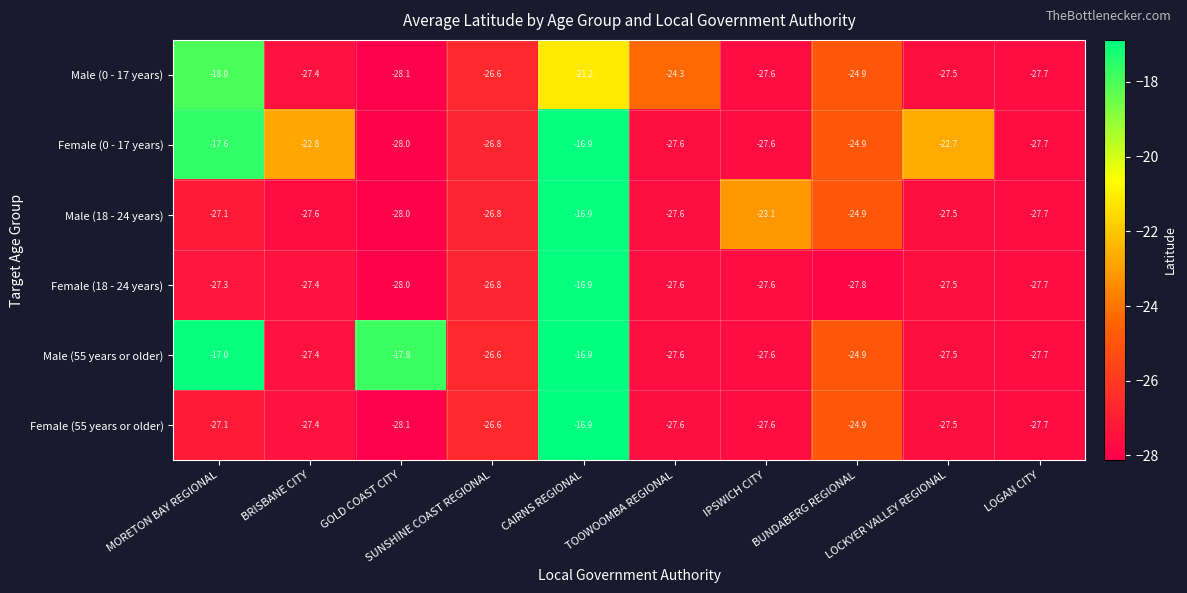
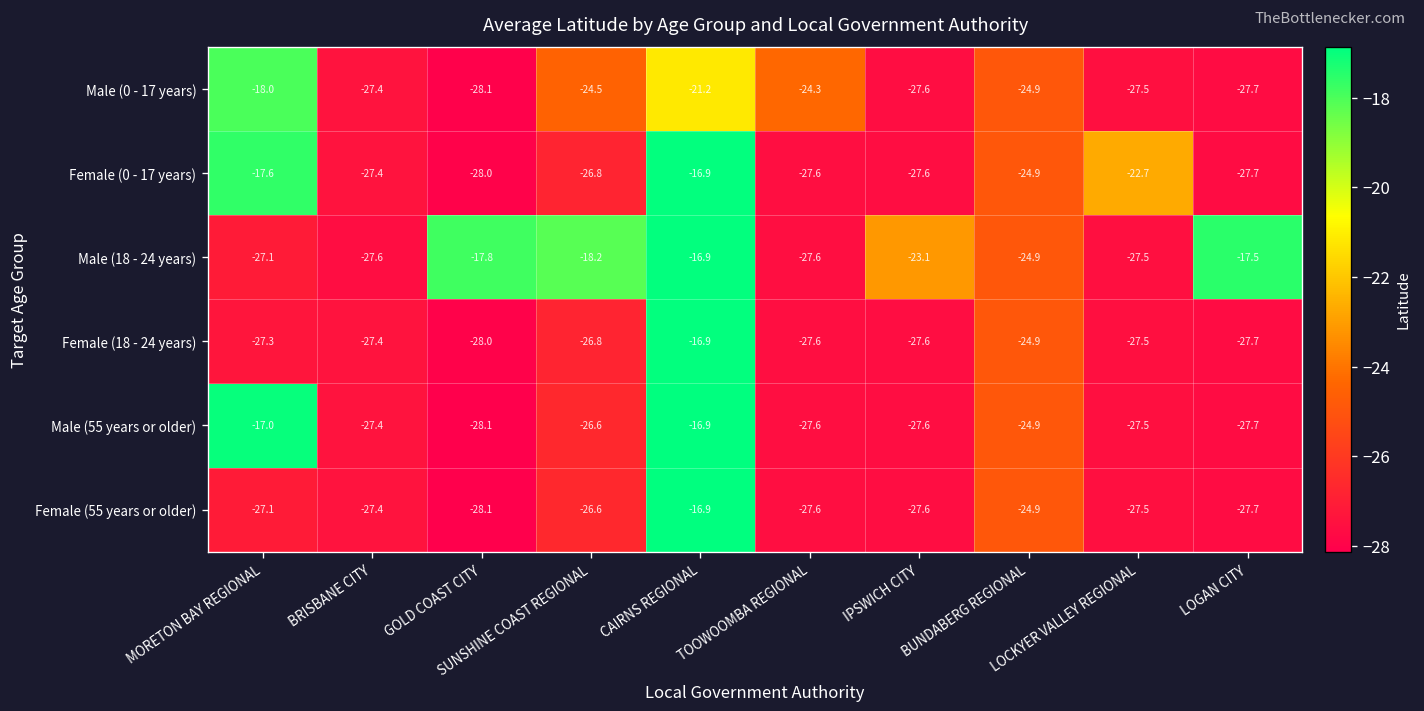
Male (0 - 17 years), SUNSHINE COAST REGIONAL: -26.6 -> -24.5
Female (0 - 17 years), BRISBANE CITY: -22.8 -> -27.4
Male (18 - 24 years), GOLD COAST CITY: -28.0 -> -17.8
Male (18 - 24 years), SUNSHINE COAST REGIONAL: -26.8 -> -18.2
Male (18 - 24 years), LOGAN CITY: -27.7 -> -17.5
Female (18 - 24 years), BUNDABERG REGIONAL: -27.8 -> -24.9
Male (55 years or older), GOLD COAST CITY: -17.8 -> -28.1
